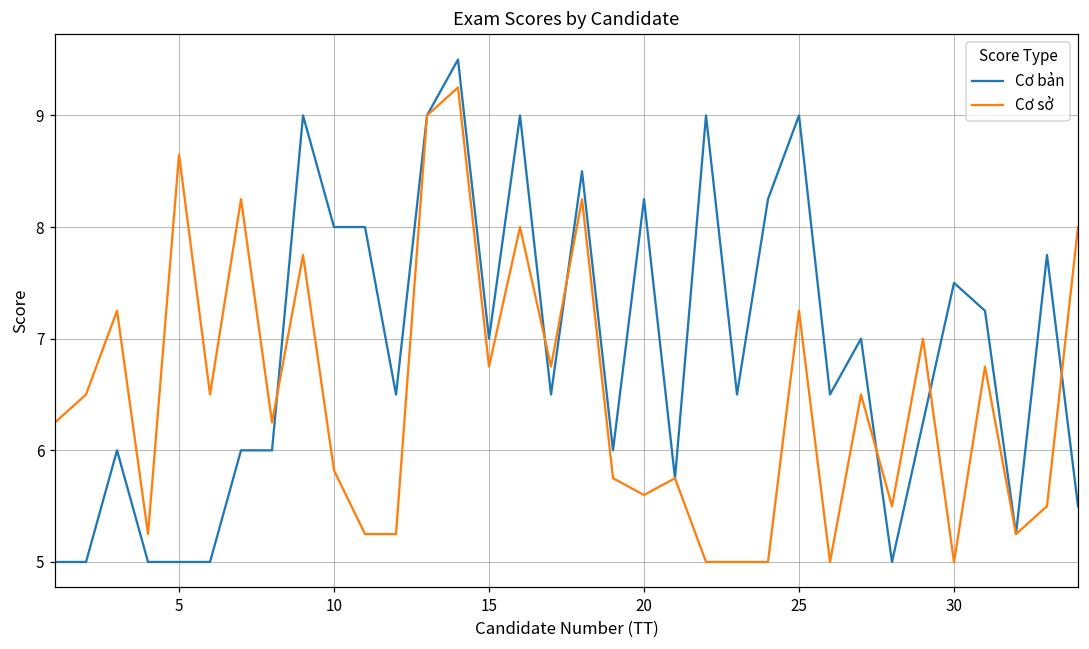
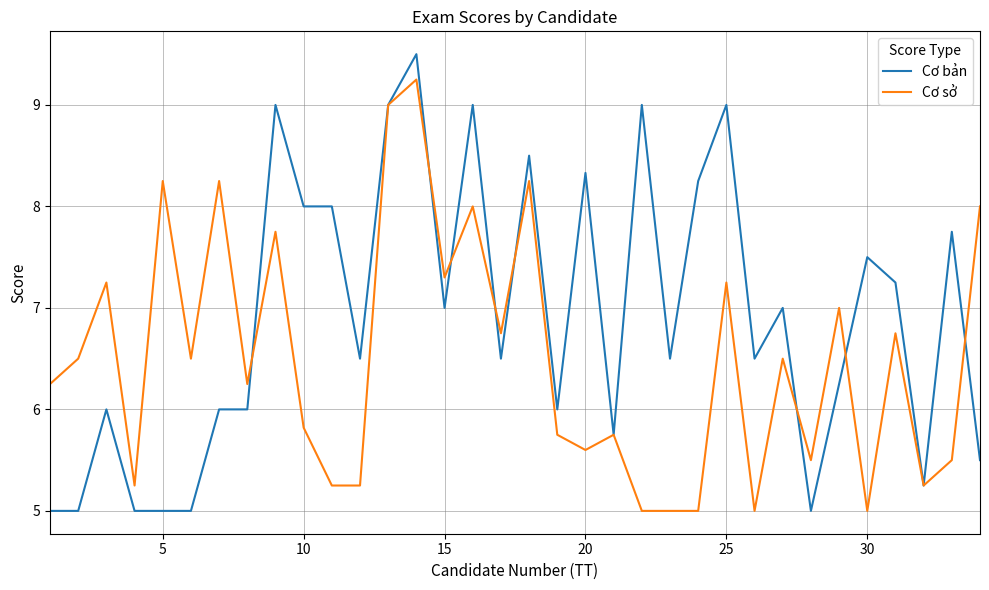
Cơ sở, 5: 8.65 -> 8.25
Cơ sở, 15: 6.75 -> 7.30
Cơ bản, 20: 8.25 -> 8.33
